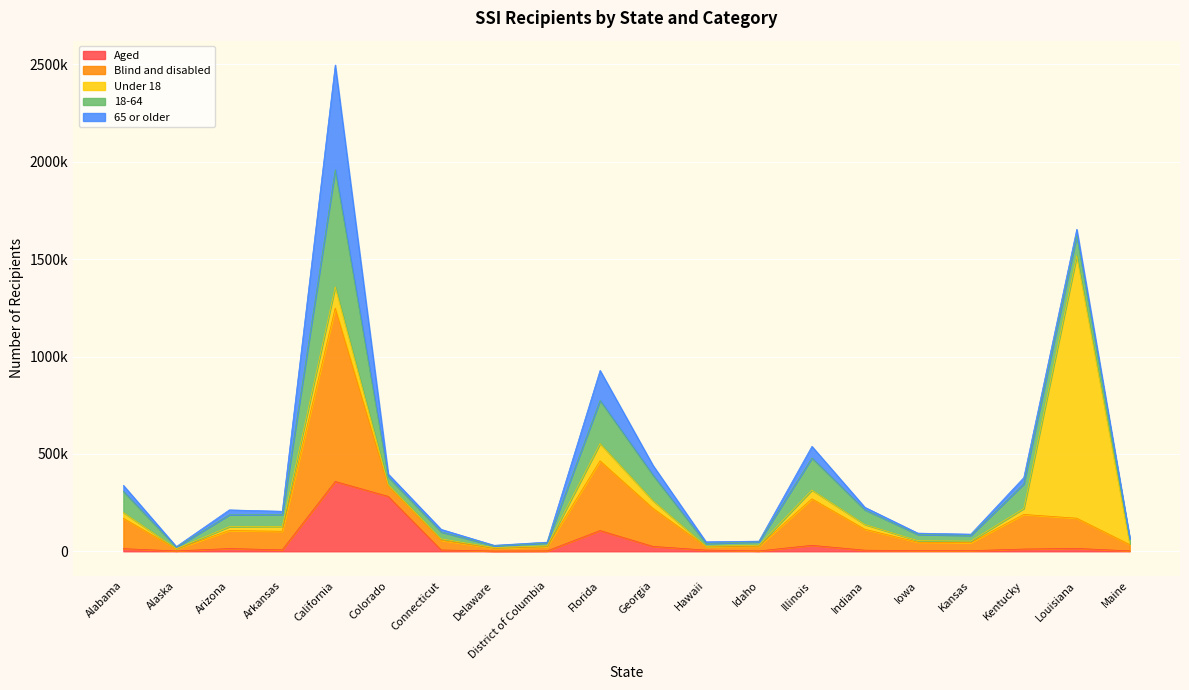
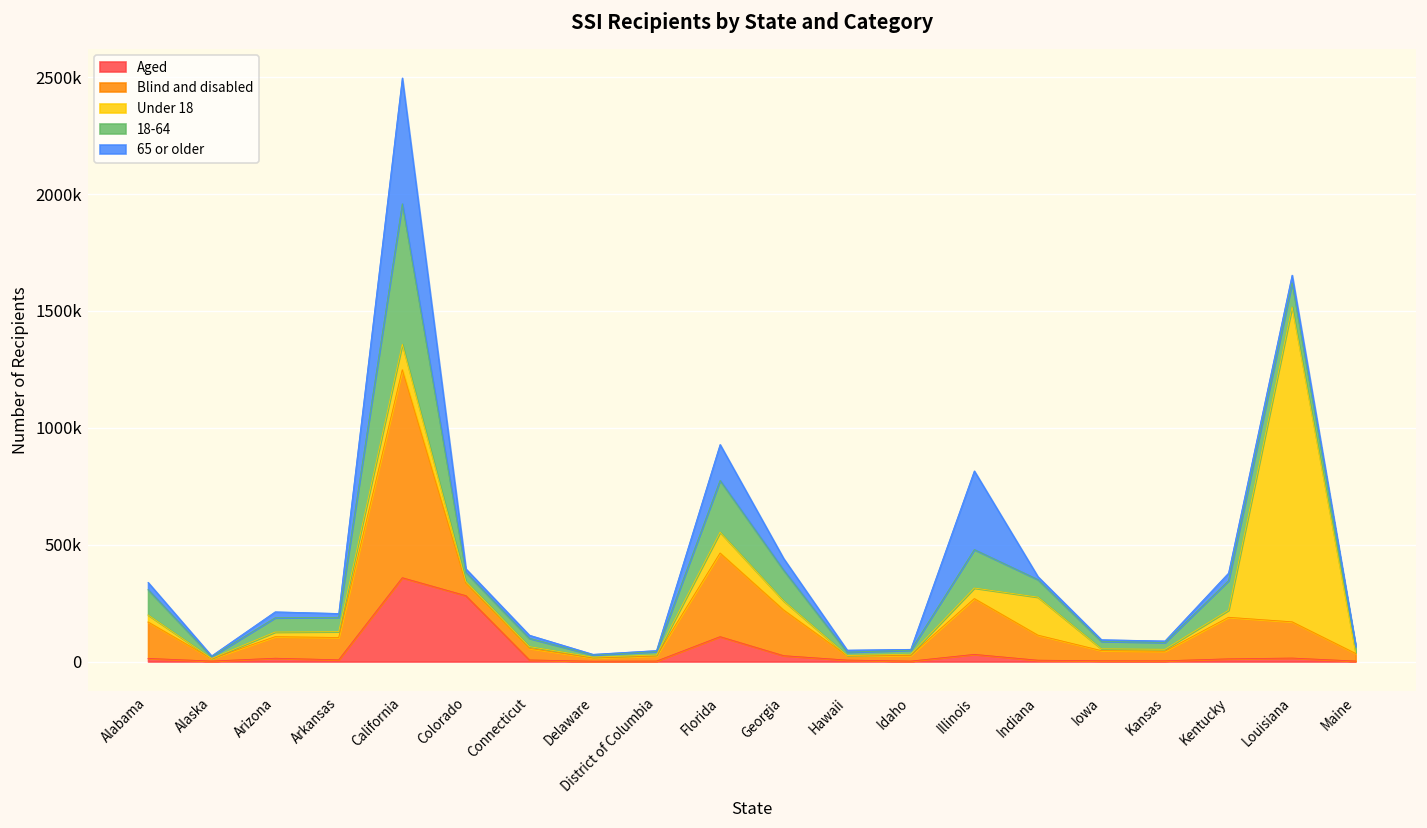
65 or older, Illinois: 60000 -> 340000
Under 18, Indiana: 20000 -> 160000
